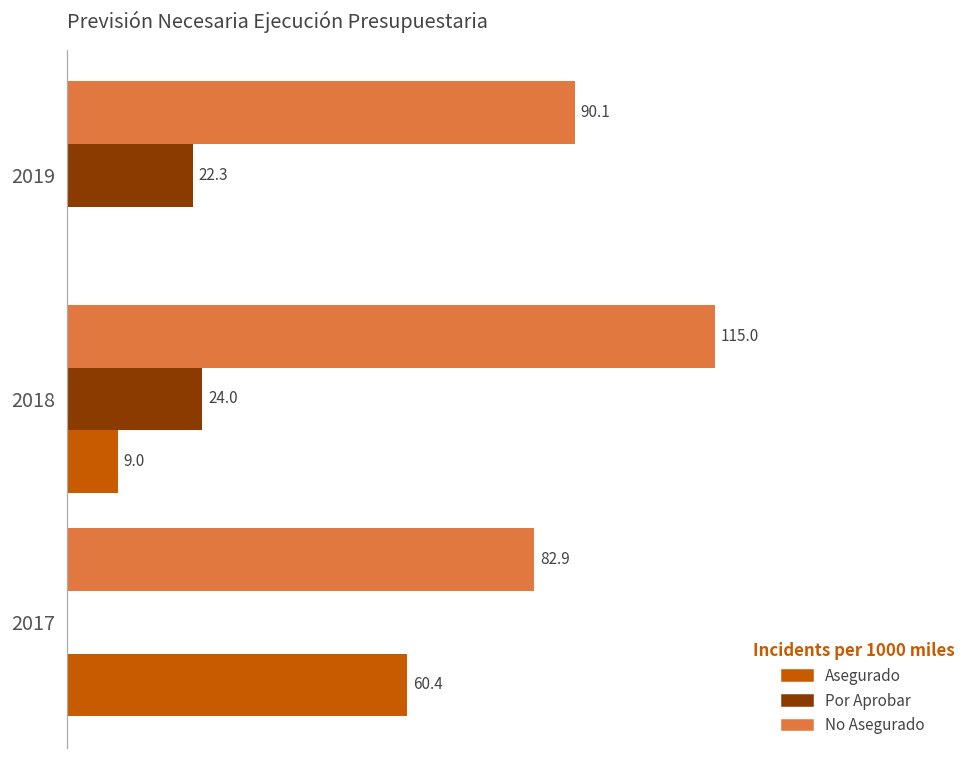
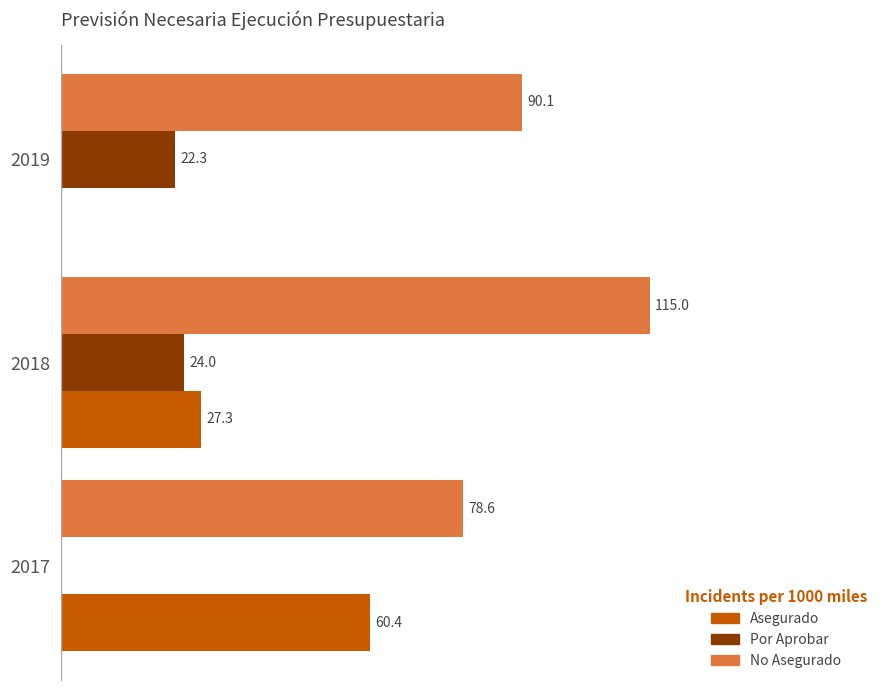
Asegurado, 2018: 9.0 -> 27.3
No Asegurado, 2017: 82.9 -> 78.6
